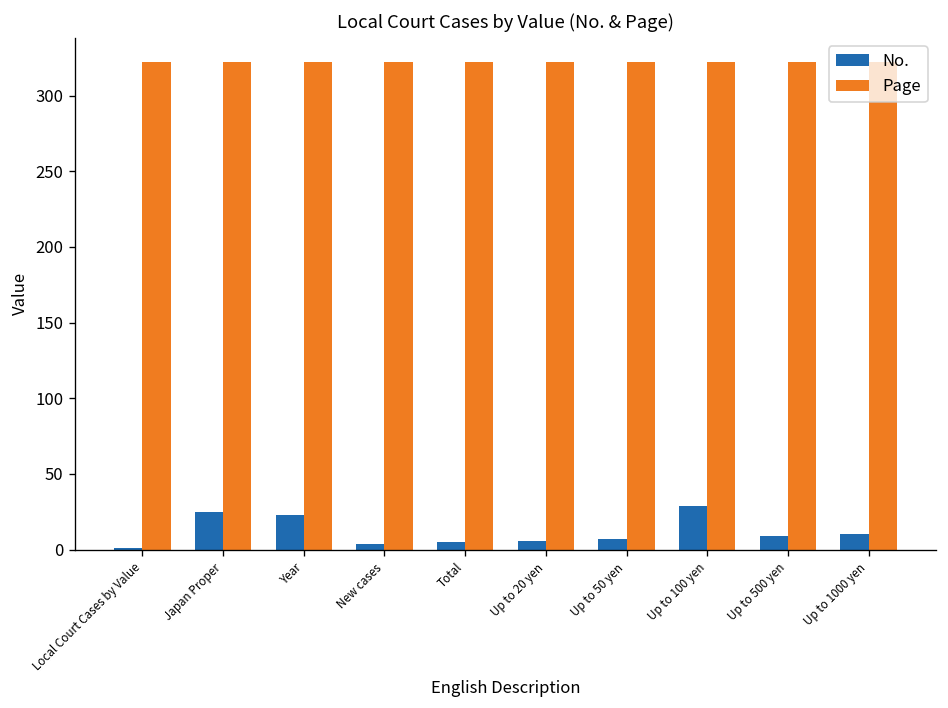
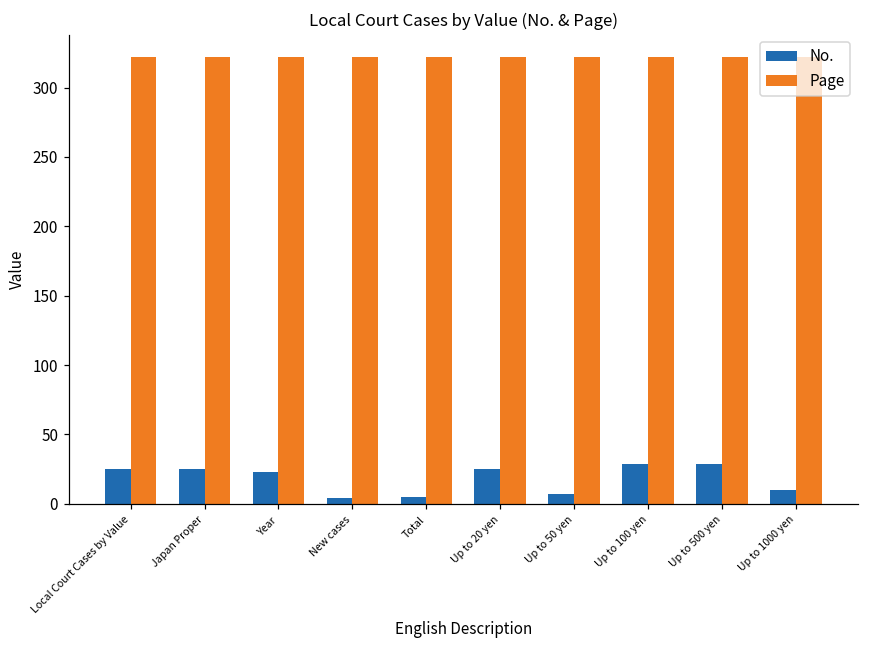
No., Local Court Cases by Value: 1 -> 25
No., Up to 20 yen: 6 -> 25
No., Up to 500 yen: 9 -> 29
